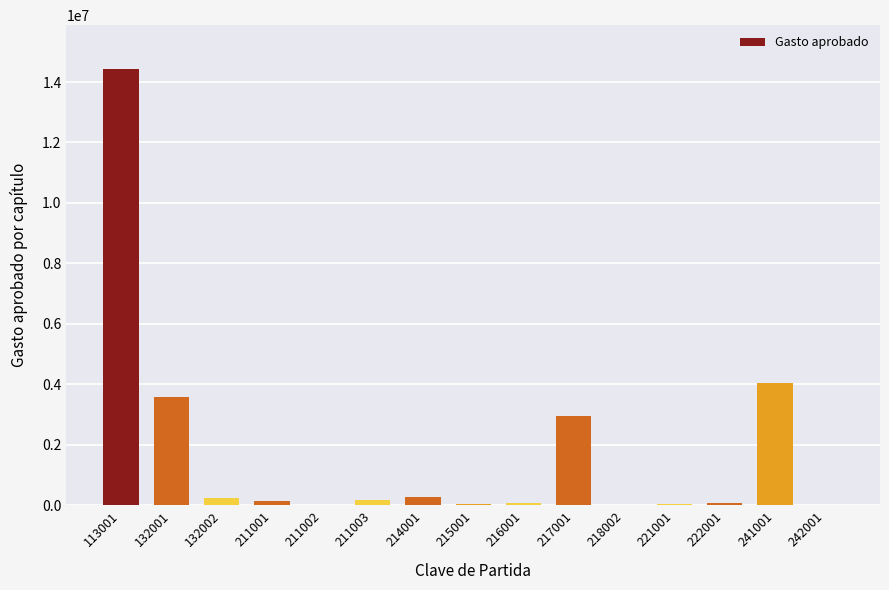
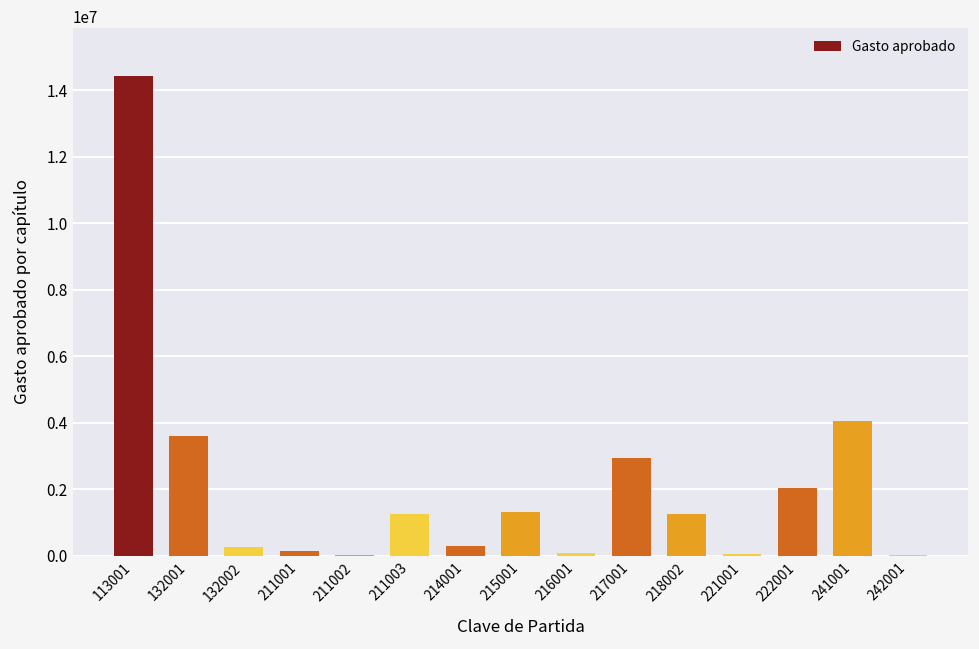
211003: 200000 -> 1300000
215001: 100000 -> 1300000
218002: 0 -> 1300000
222001: 100000 -> 2000000
